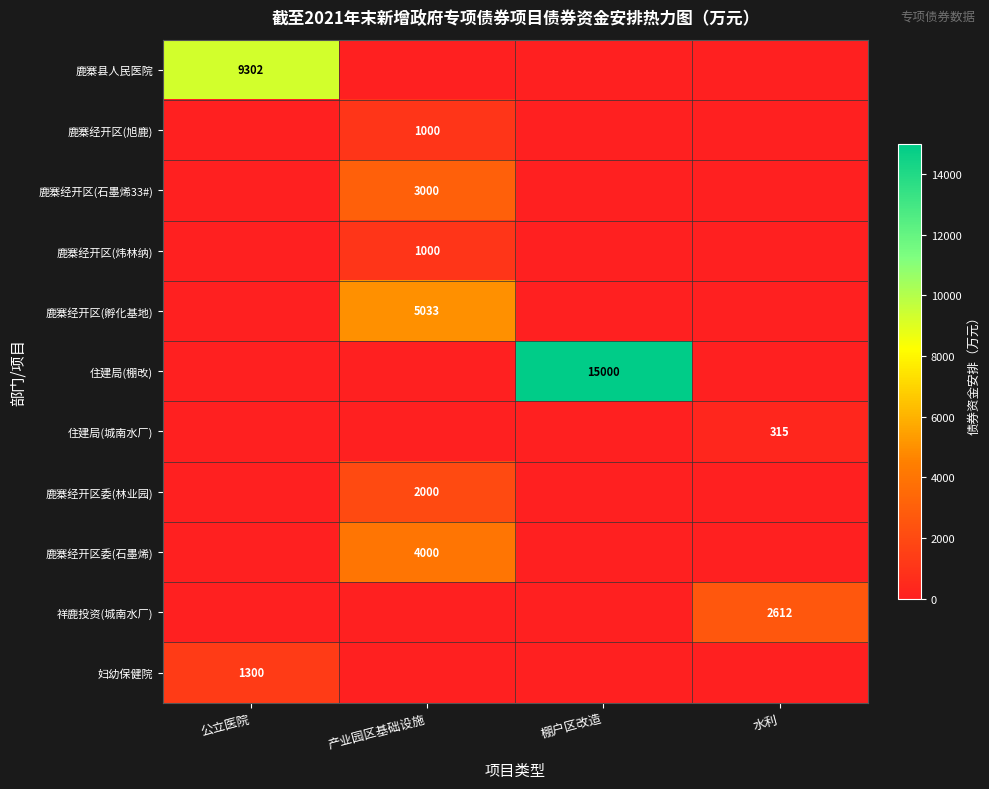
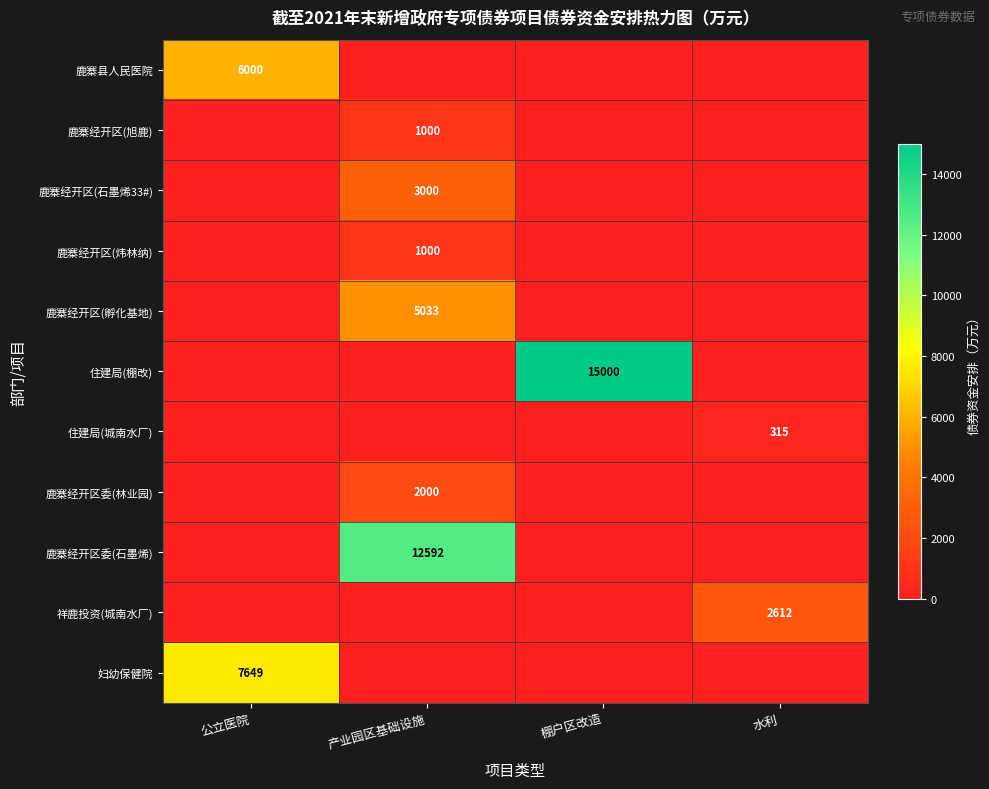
鹿寨县人民医院, 公立医院: 9302 -> 6000
鹿寨经开区委(石墨烯), 产业园区基础设施: 4000 -> 12592
妇幼保健院, 公立医院: 1300 -> 7649
